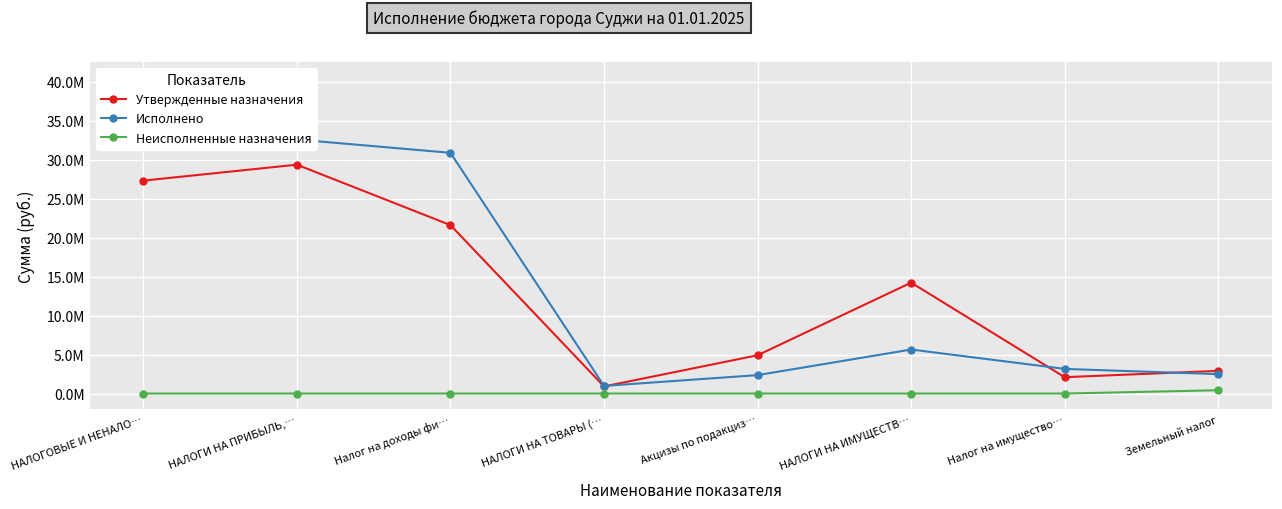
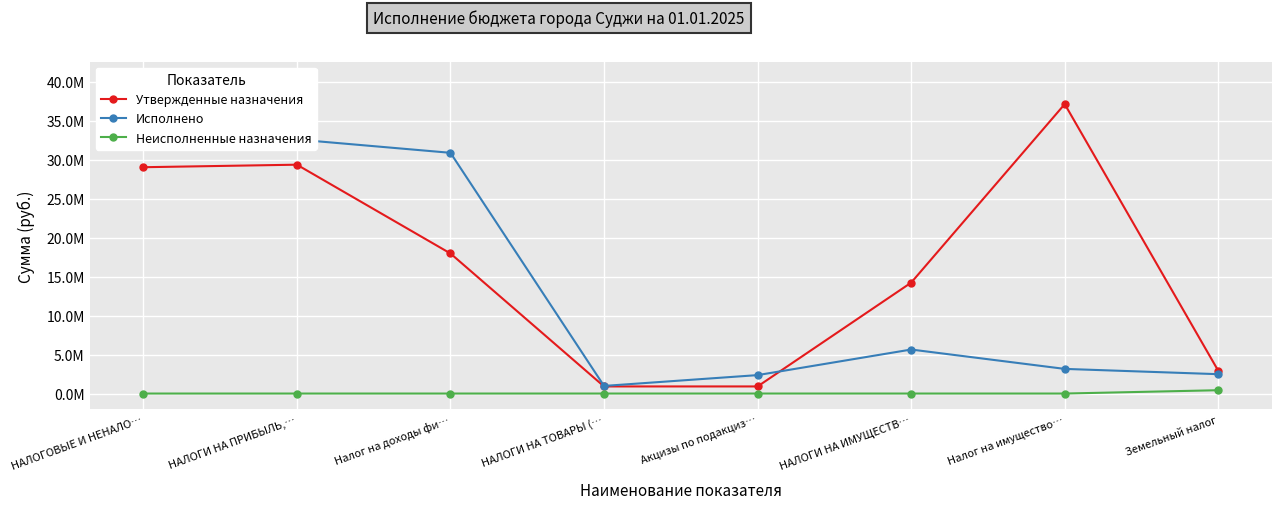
Утвержденные назначения, НАЛОГОВЫЕ И НЕНАЛО…: 27000000 -> 29000000
Утвержденные назначения, Налог на доходы фи…: 22000000 -> 18000000
Утвержденные назначения, Акцизы по подакциз…: 5000000 -> 1000000
Утвержденные назначения, Налог на имущество…: 2000000 -> 37000000
